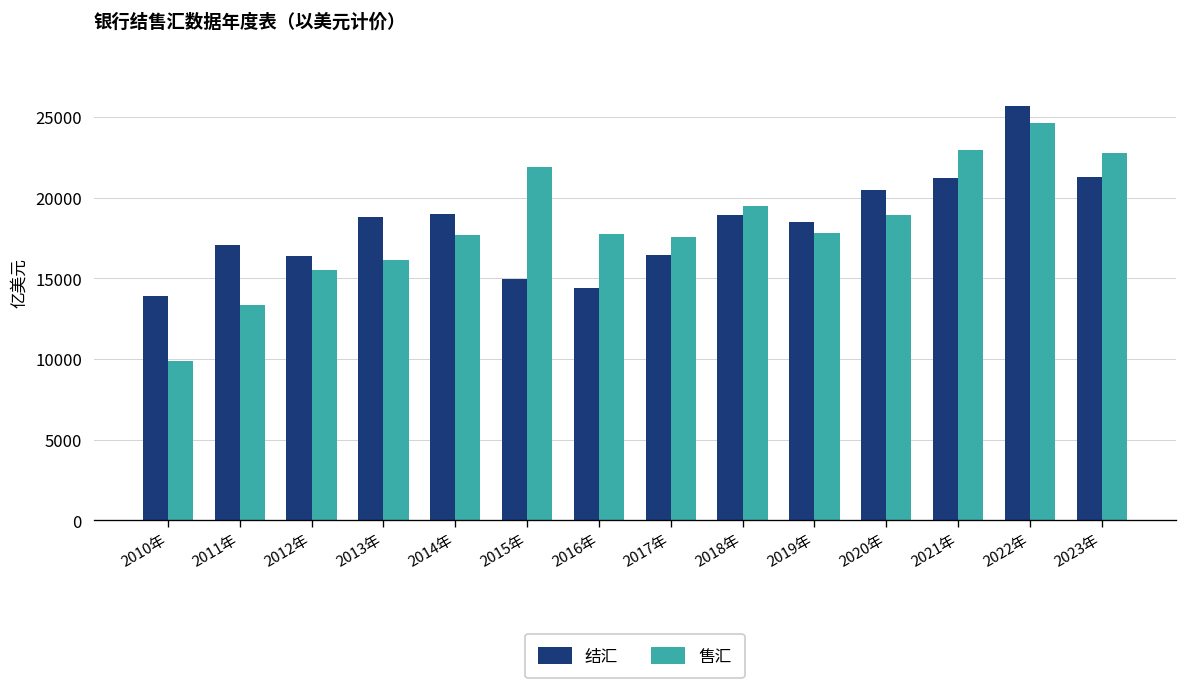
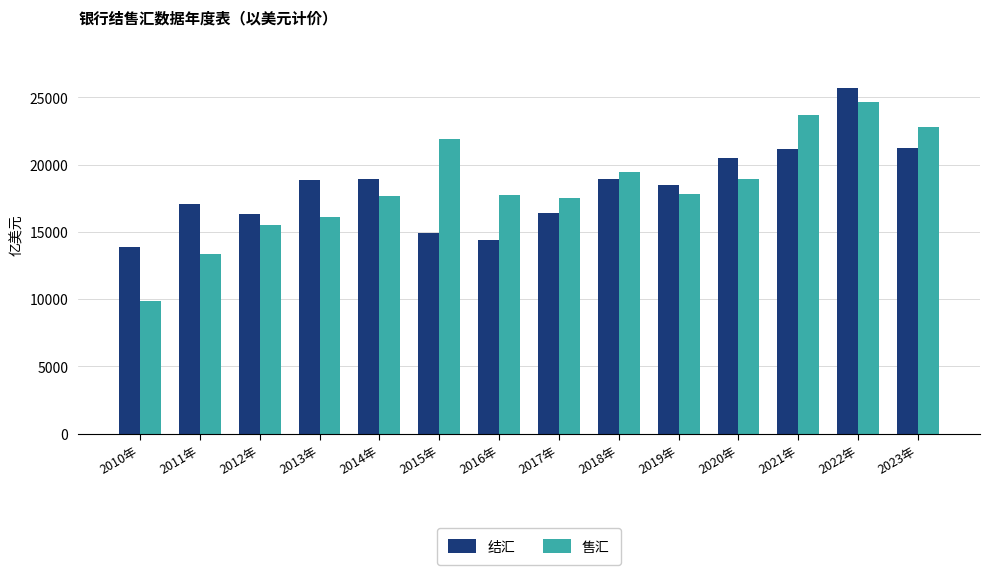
售汇, 2021年: 22900 -> 23700
